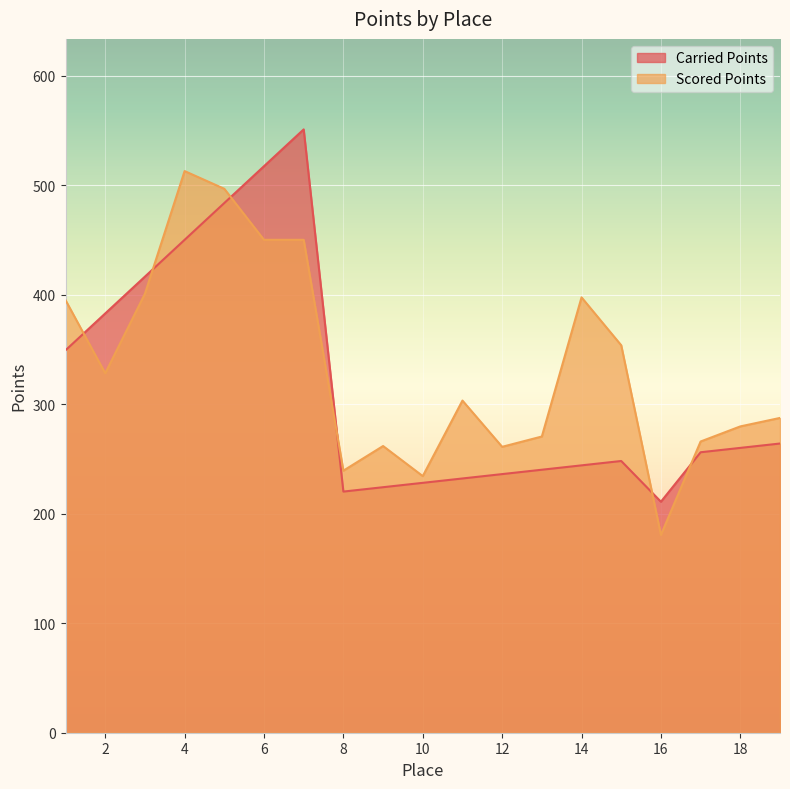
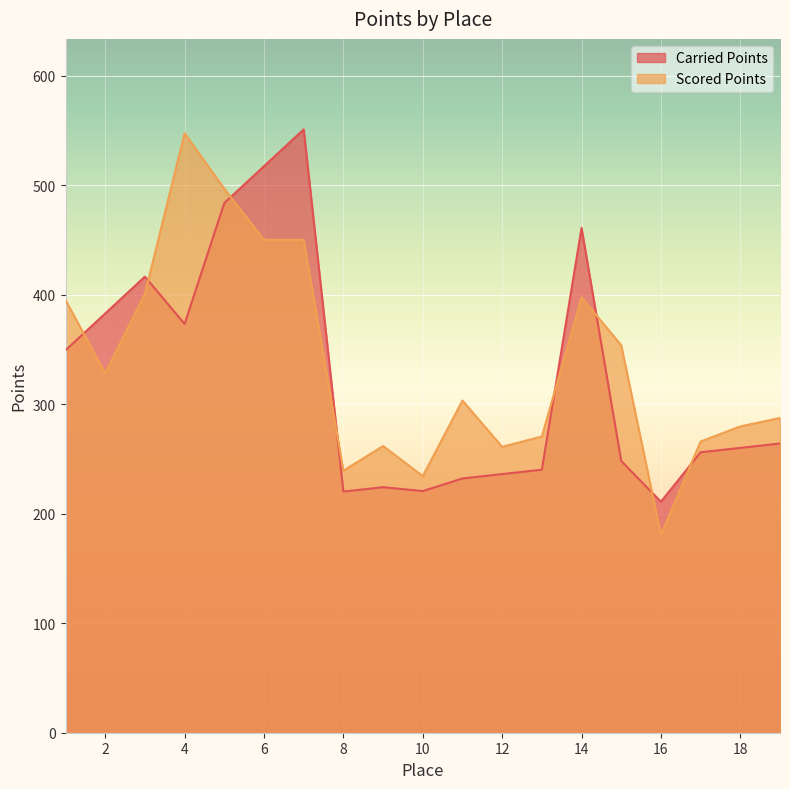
Carried Points, 4: 450 -> 373
Scored Points, 4: 513 -> 547
Carried Points, 10: 228 -> 221
Carried Points, 14: 244 -> 461
